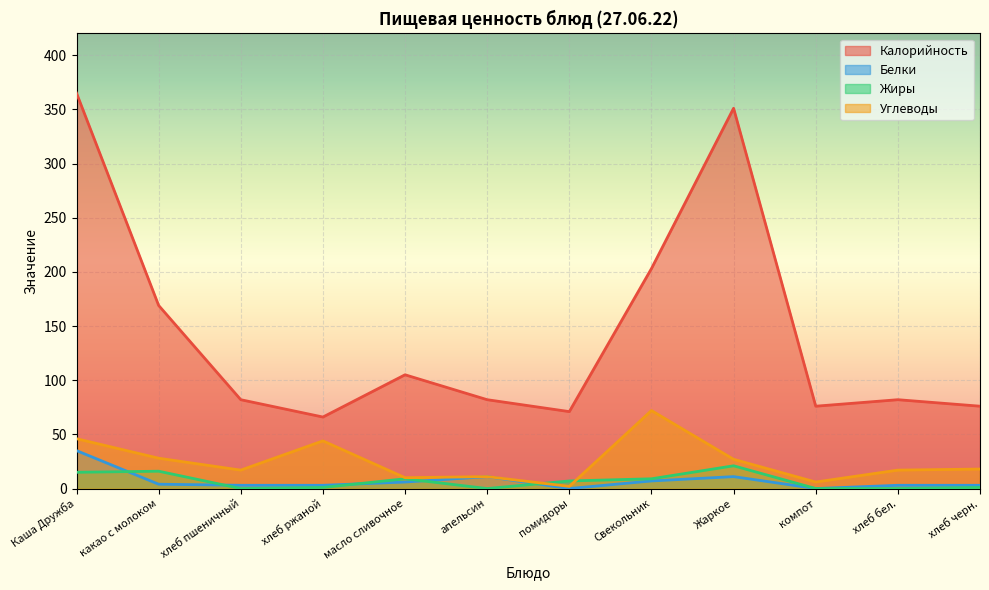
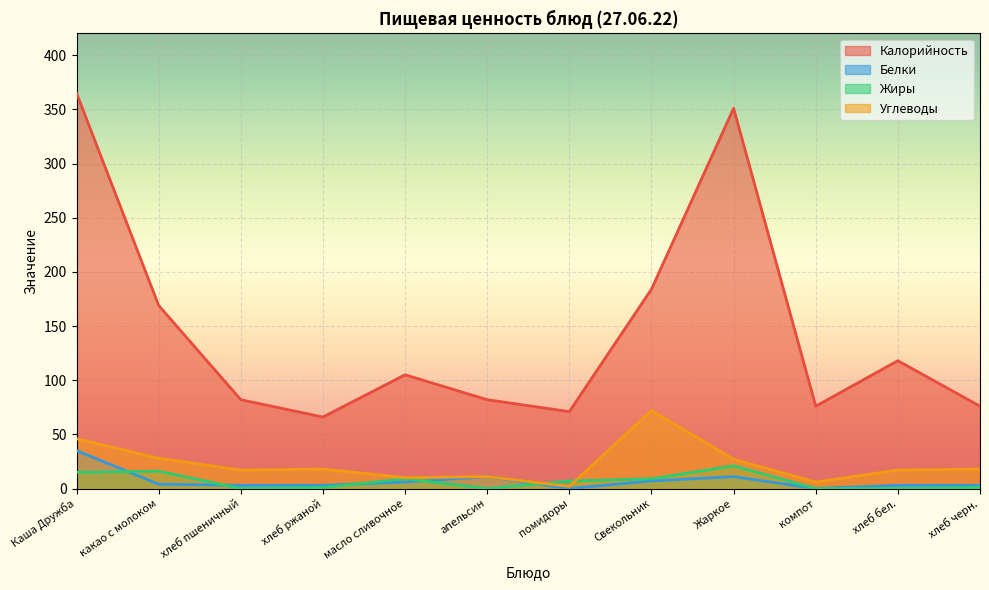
Углеводы, хлеб ржаной: 44 -> 18
Калорийность, Свекольник: 203 -> 184
Калорийность, хлеб бел.: 82 -> 118
